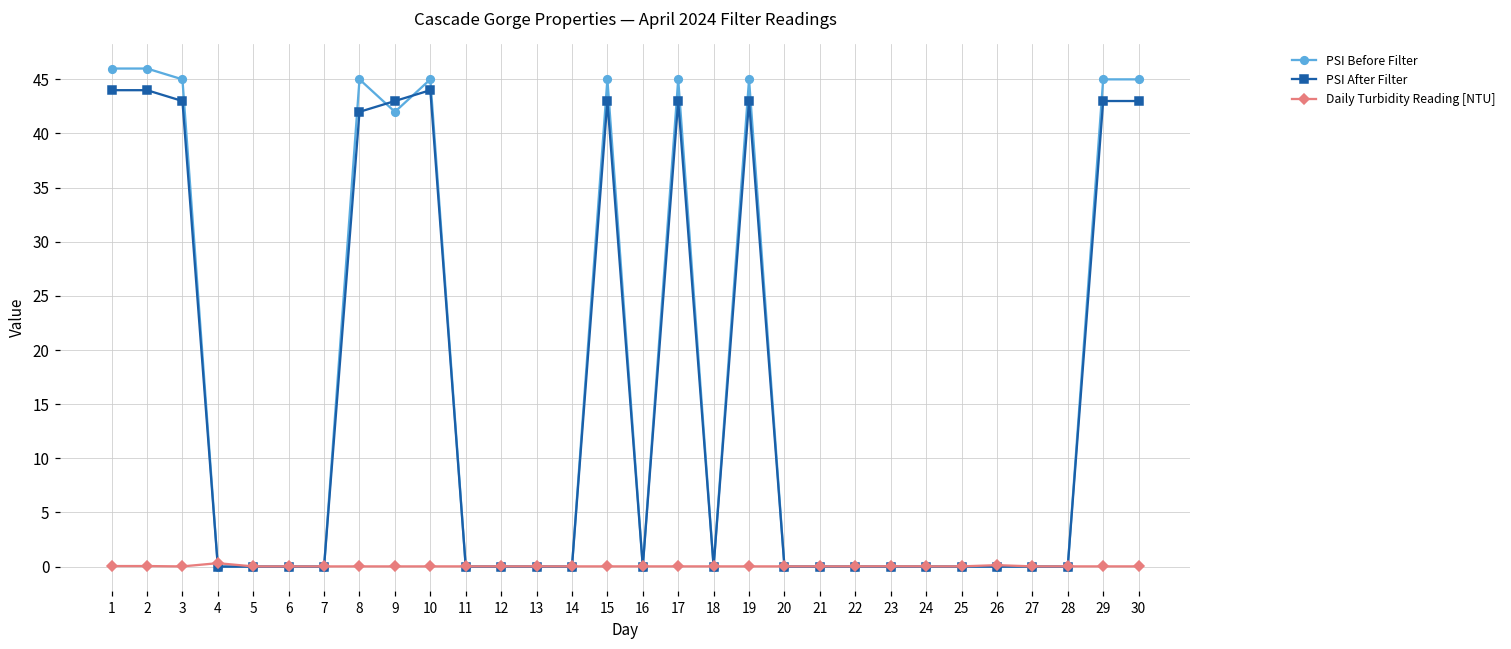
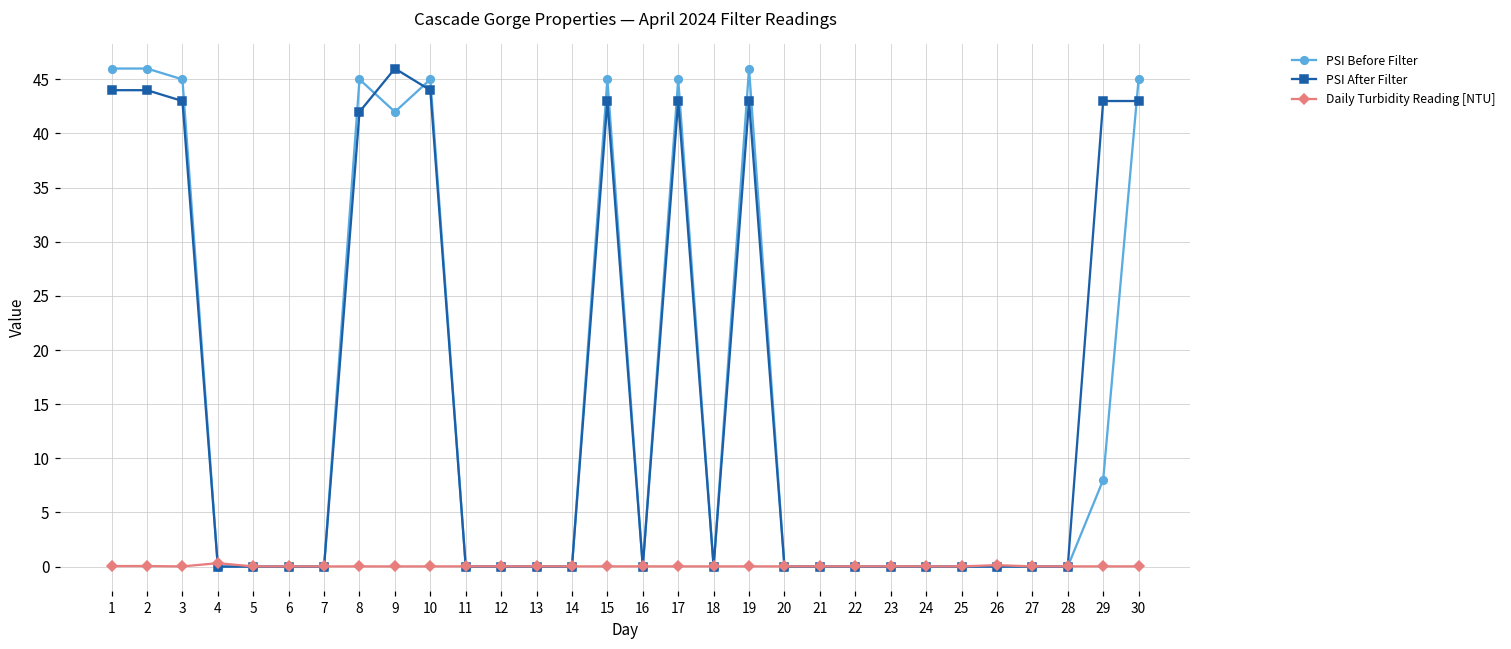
PSI After Filter, 9: 43 -> 46
PSI Before Filter, 19: 45 -> 46
PSI Before Filter, 29: 45 -> 8
